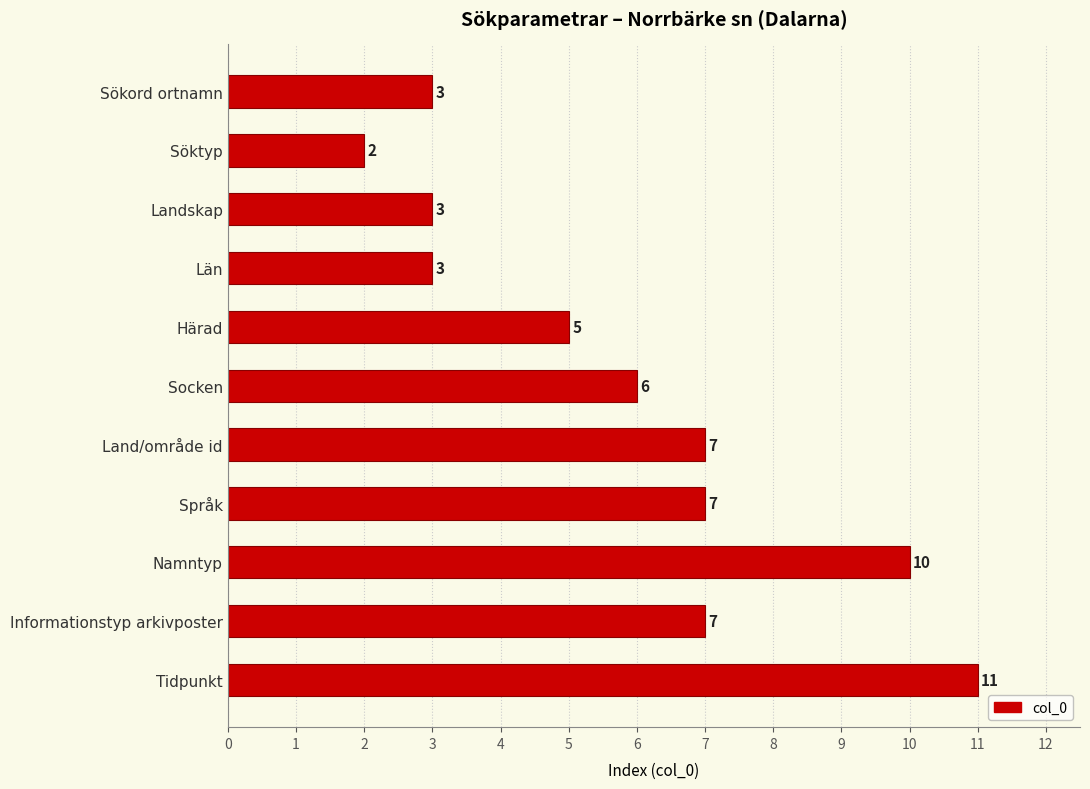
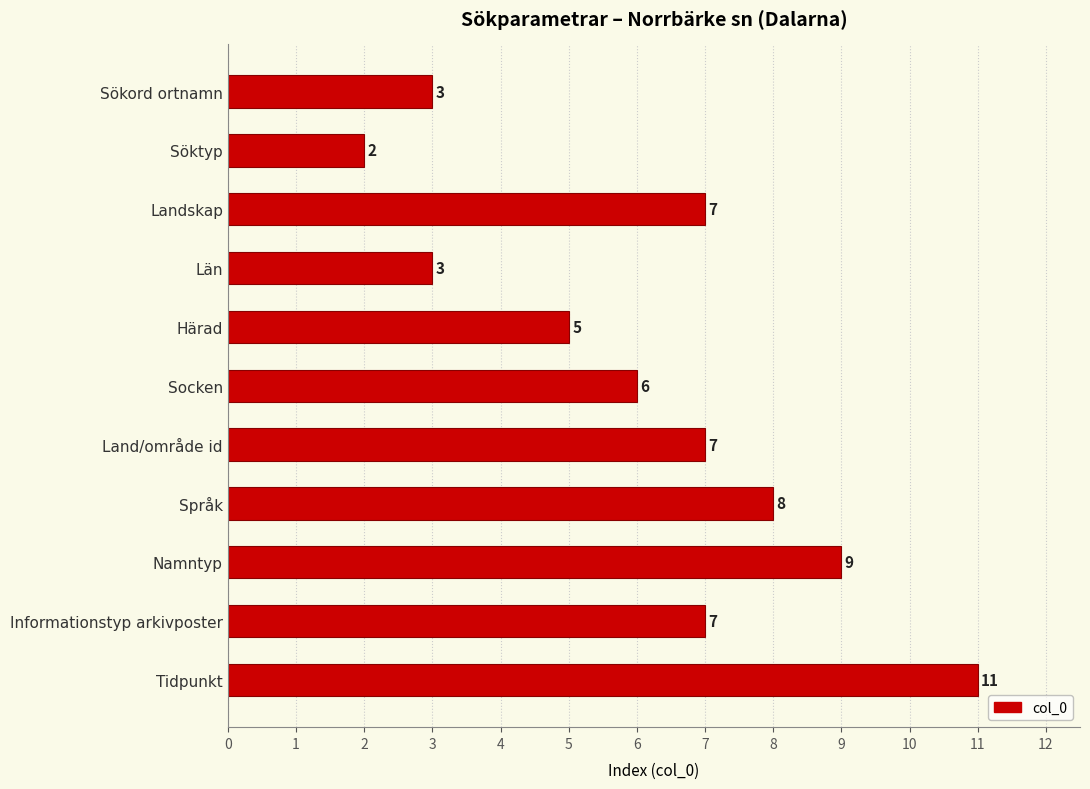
Landskap: 3 -> 7
Språk: 7 -> 8
Namntyp: 10 -> 9
